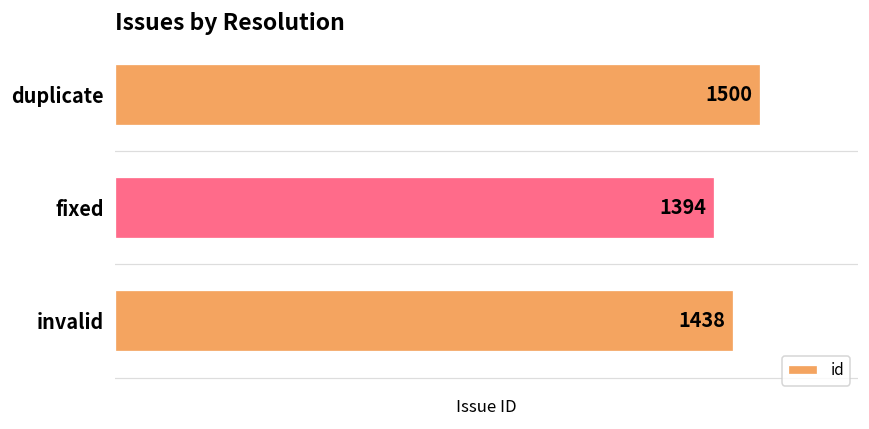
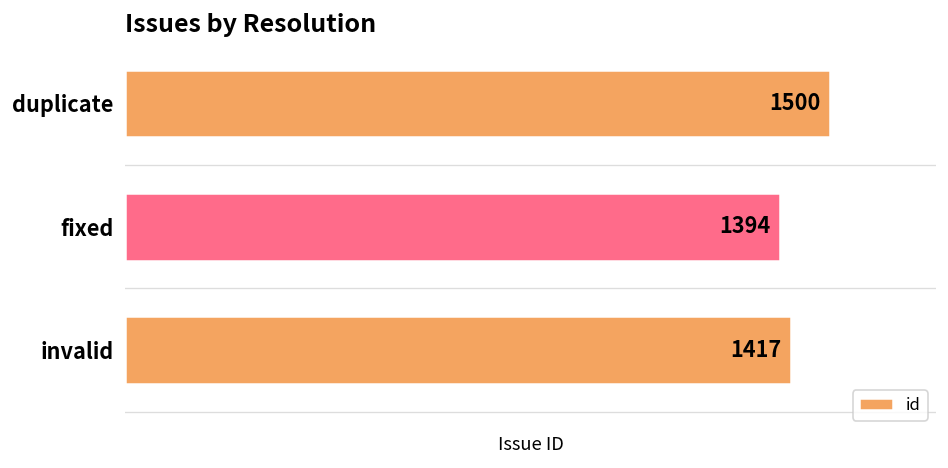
invalid: 1438 -> 1417
